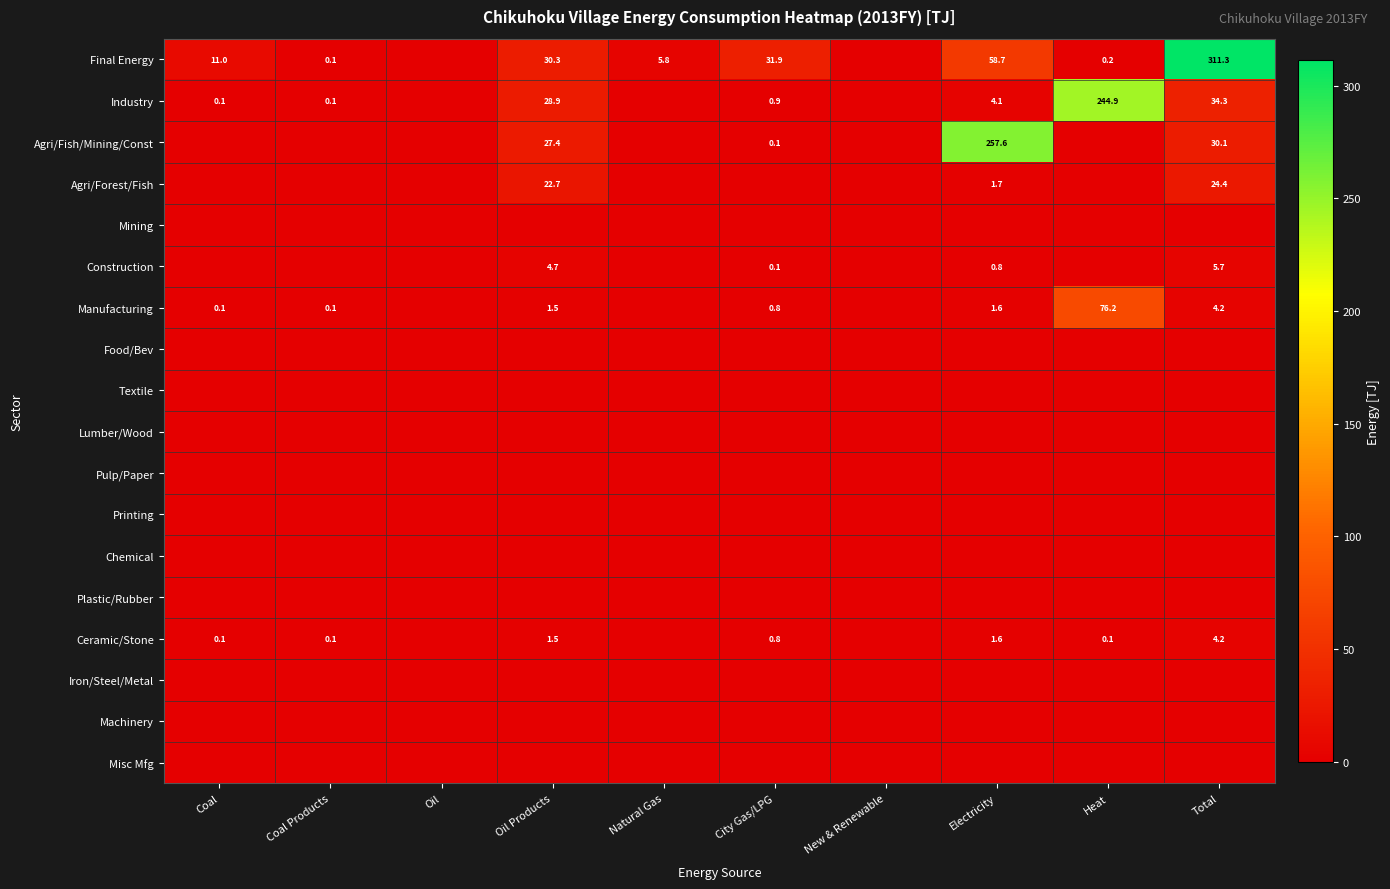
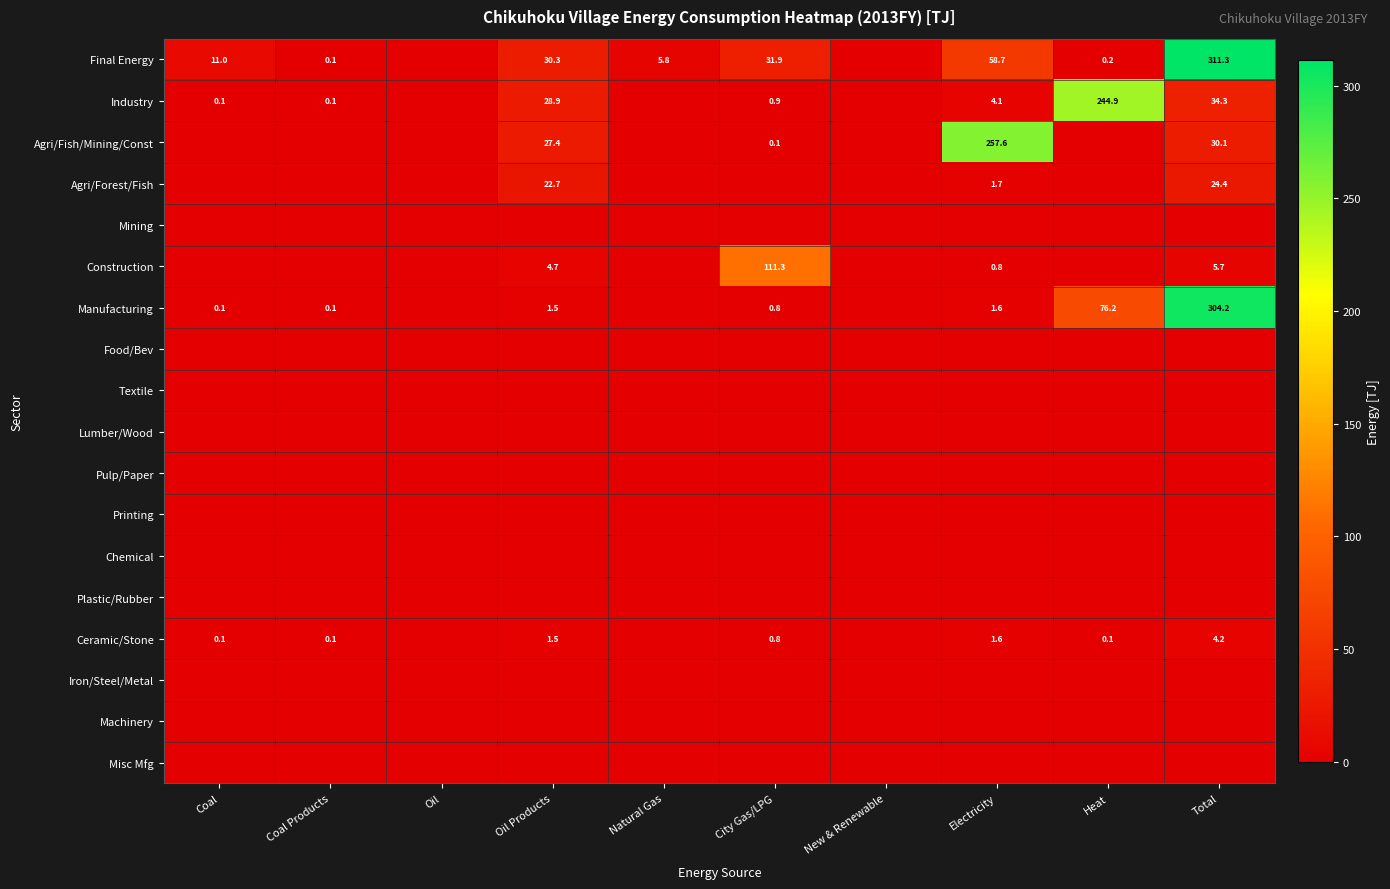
Construction, City Gas/LPG: 0.1 -> 111.3
Manufacturing, Total: 4.2 -> 304.2
